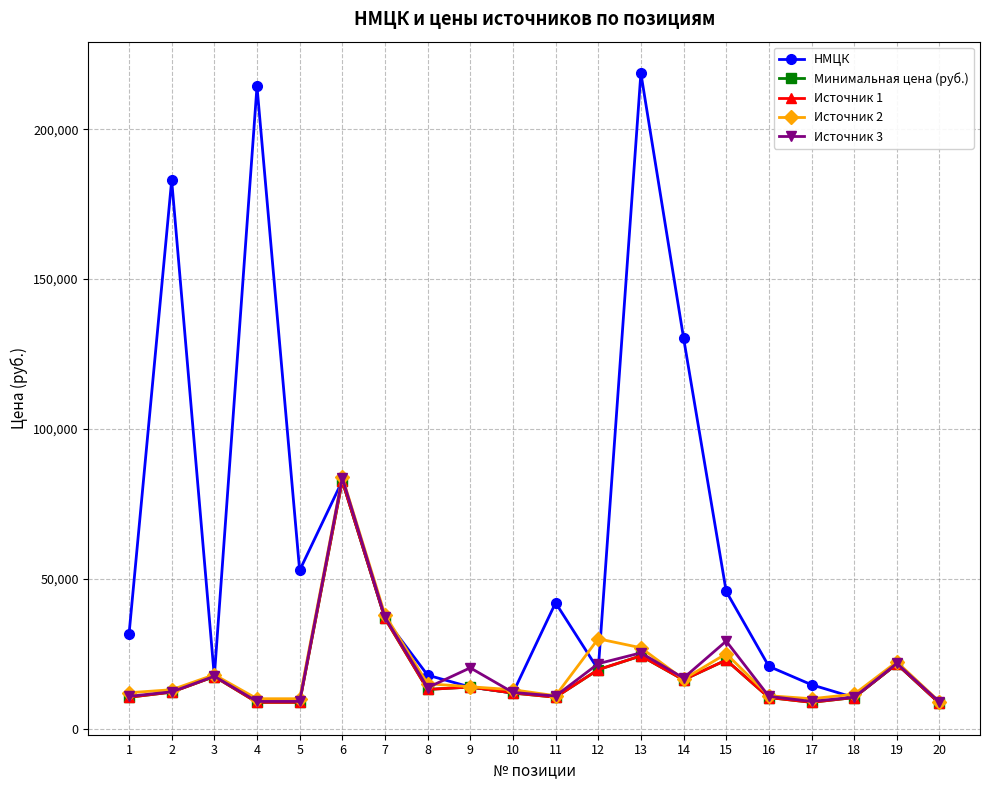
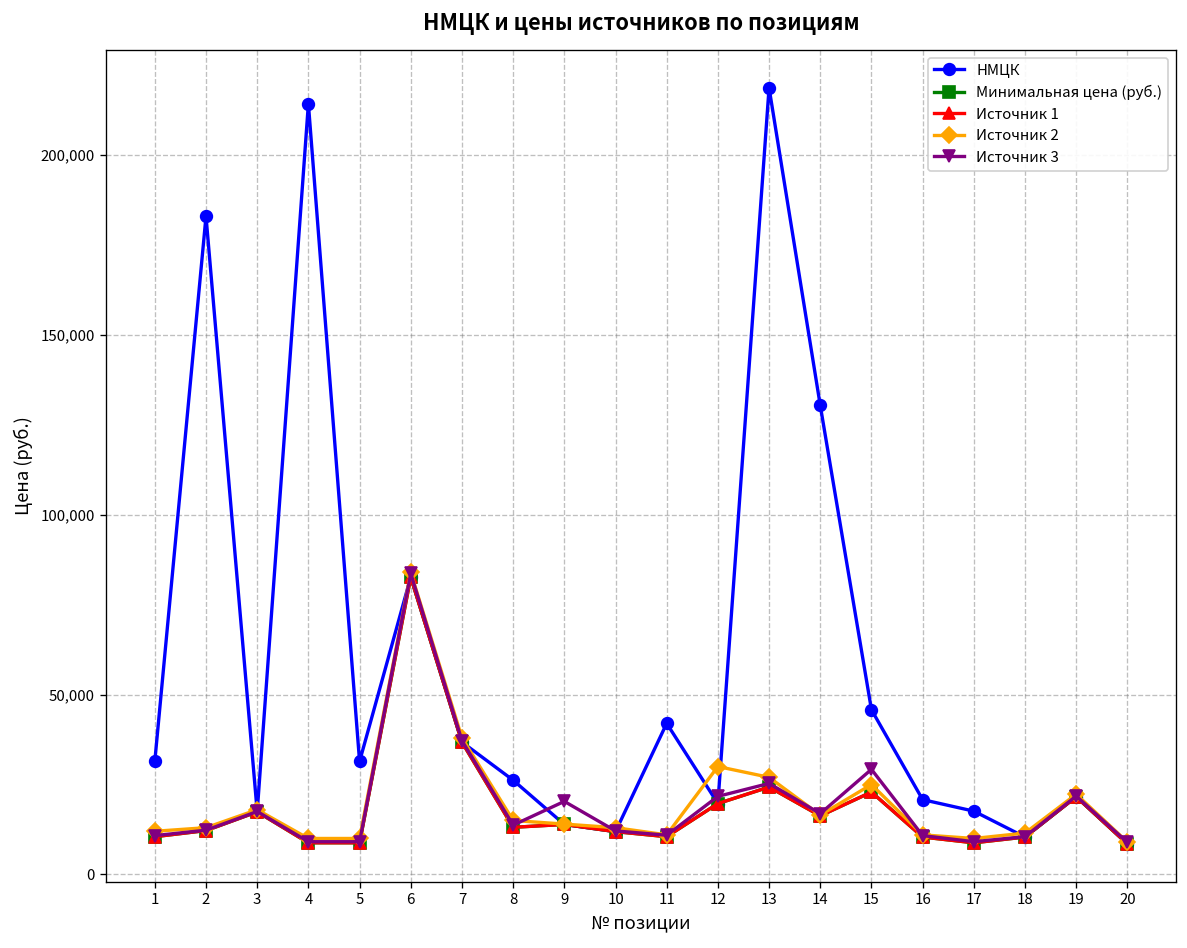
НМЦК, 5: 53,000 -> 31,000
НМЦК, 8: 18,000 -> 26,000
НМЦК, 17: 15,000 -> 18,000
